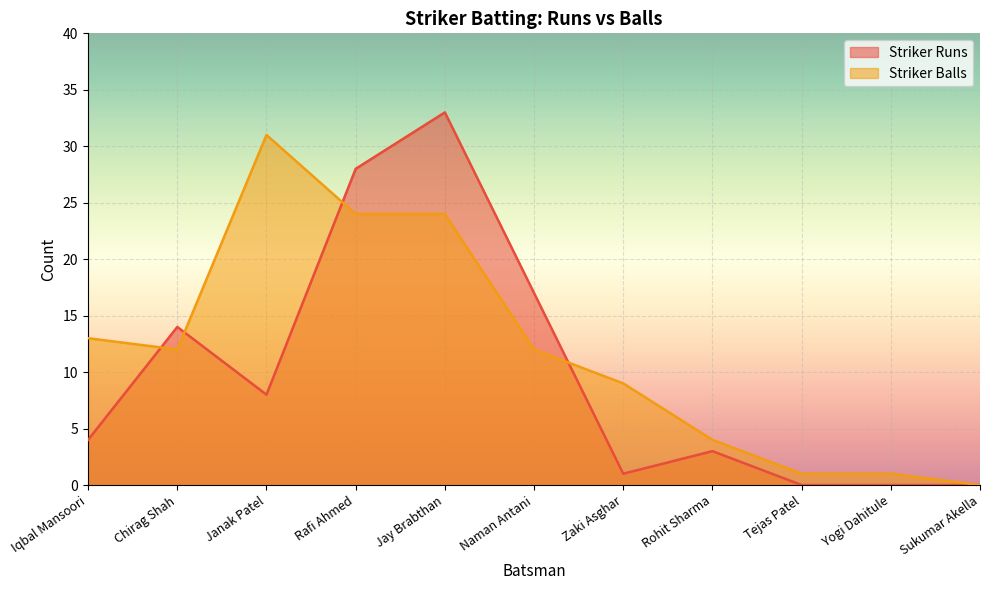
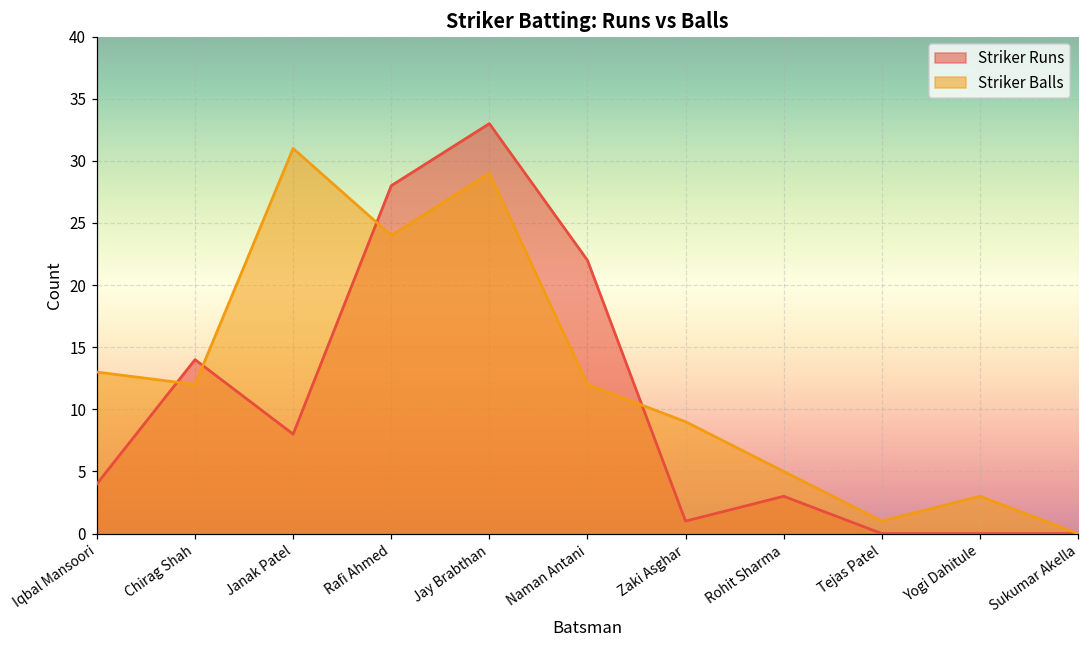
Striker Balls, Jay Brabthan: 24 -> 29
Striker Runs, Naman Antani: 17 -> 22
Striker Balls, Rohit Sharma: 4 -> 5
Striker Balls, Yogi Dahitule: 1 -> 3
